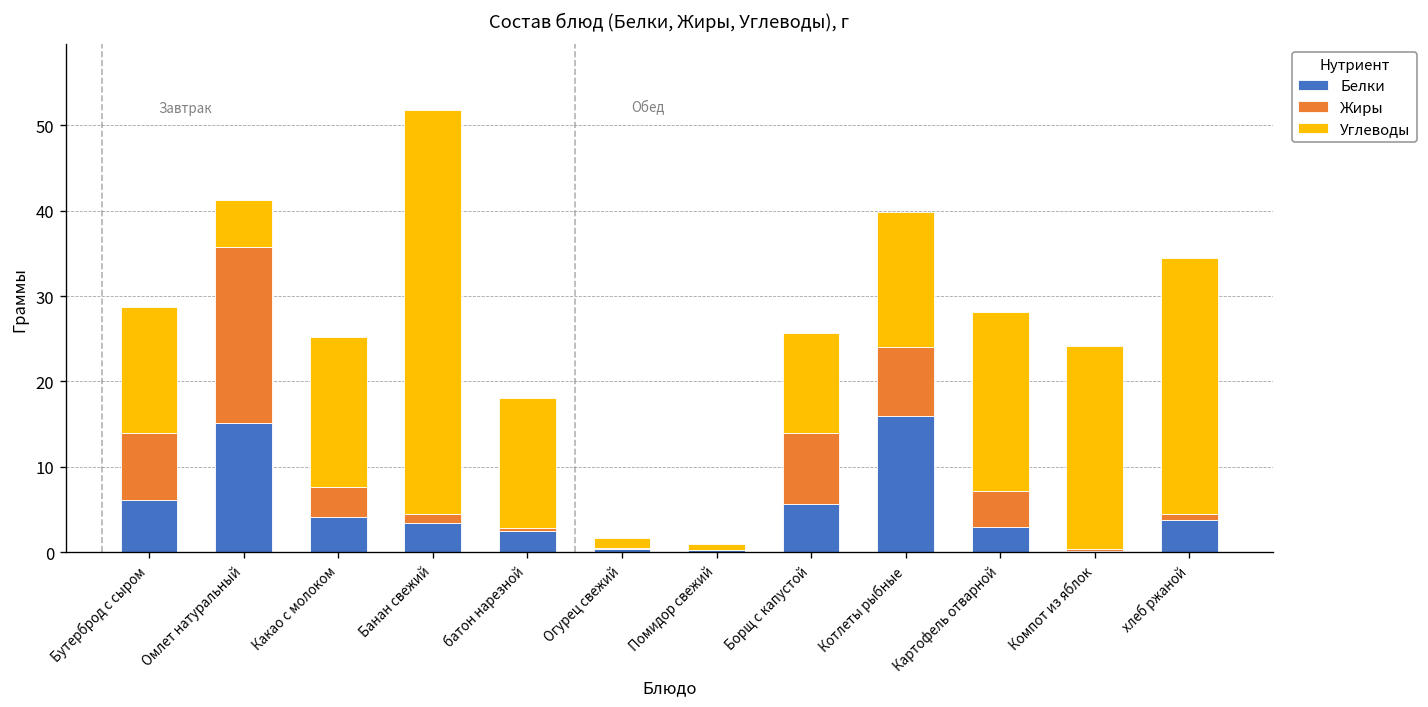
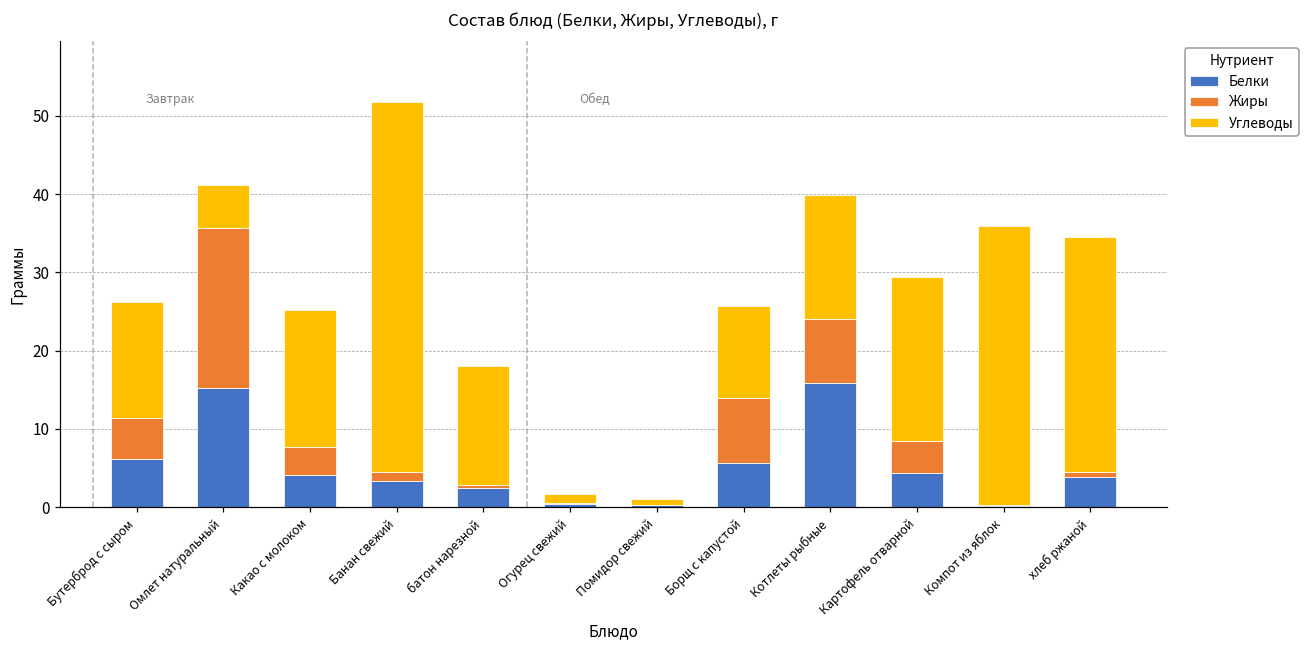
Жиры, Бутерброд с сыром: 8 -> 5
Белки, Картофель отварной: 3 -> 4
Углеводы, Компот из яблок: 24 -> 36
